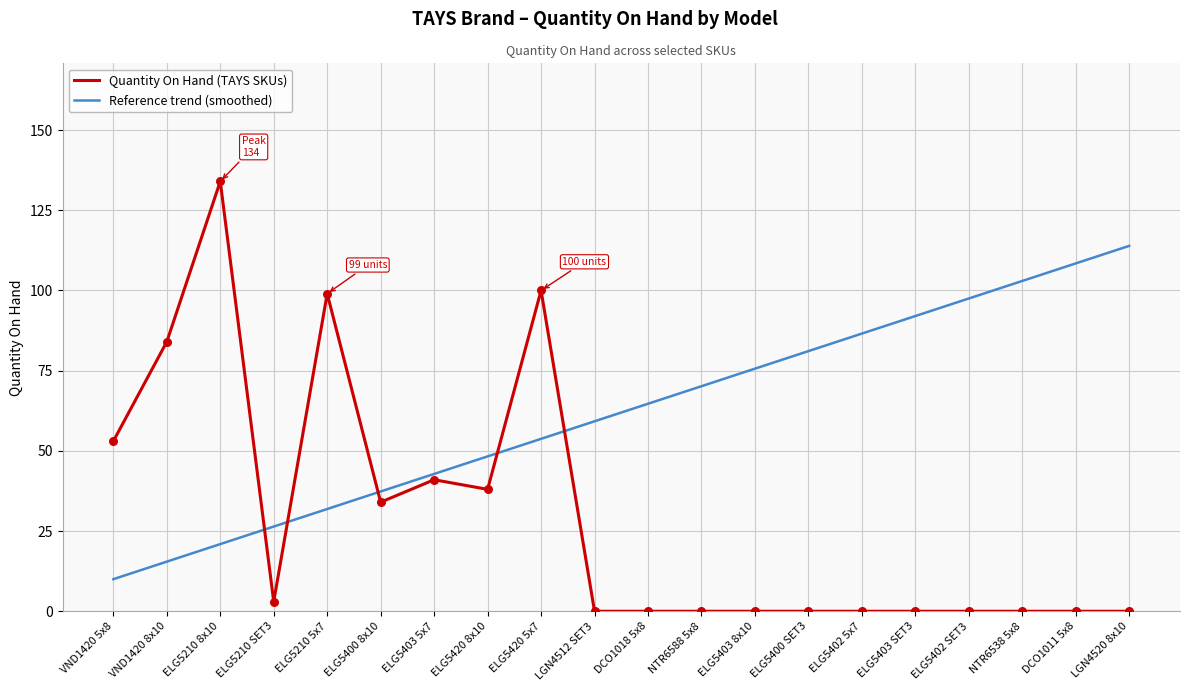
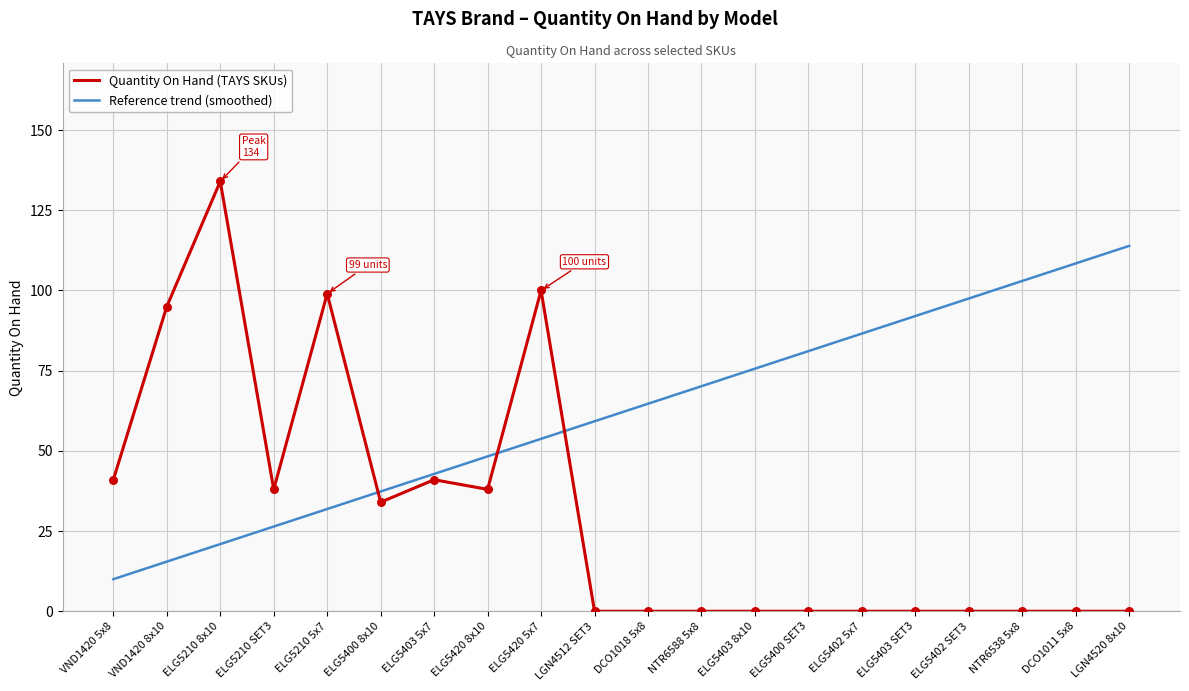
Quantity On Hand (TAYS SKUs), VND1420 5x8: 53 -> 41
Quantity On Hand (TAYS SKUs), VND1420 8x10: 84 -> 95
Quantity On Hand (TAYS SKUs), ELG5210 SET3: 3 -> 38
